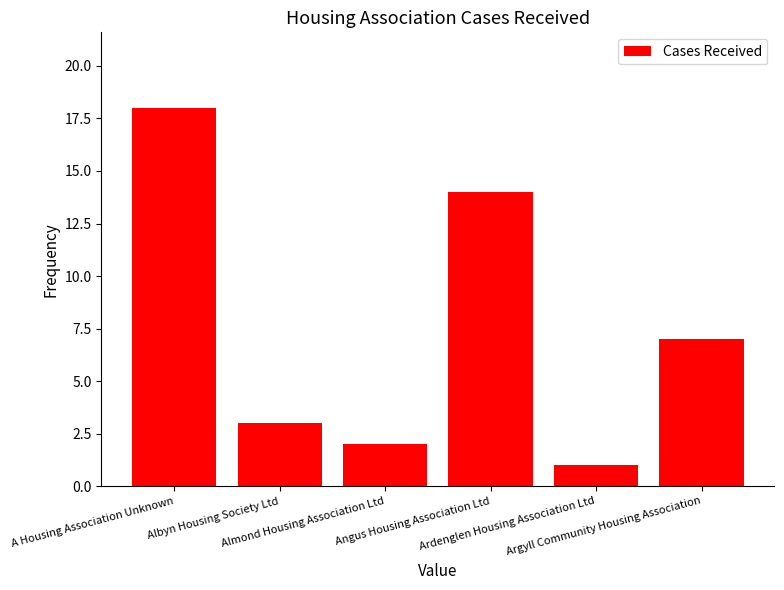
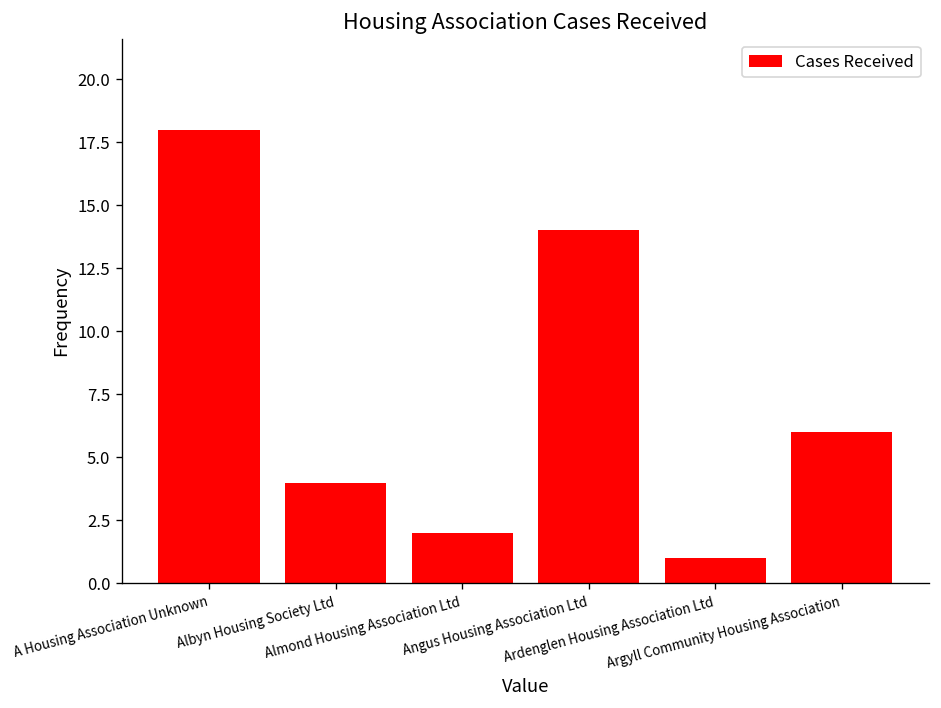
Albyn Housing Society Ltd: 3 -> 4
Argyll Community Housing Association: 7 -> 6
